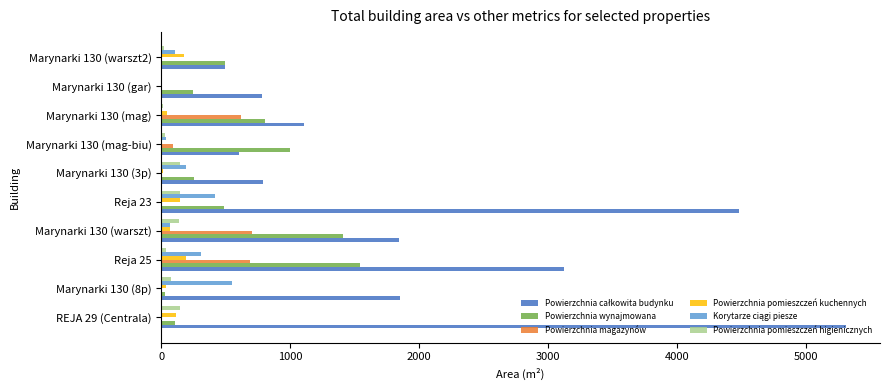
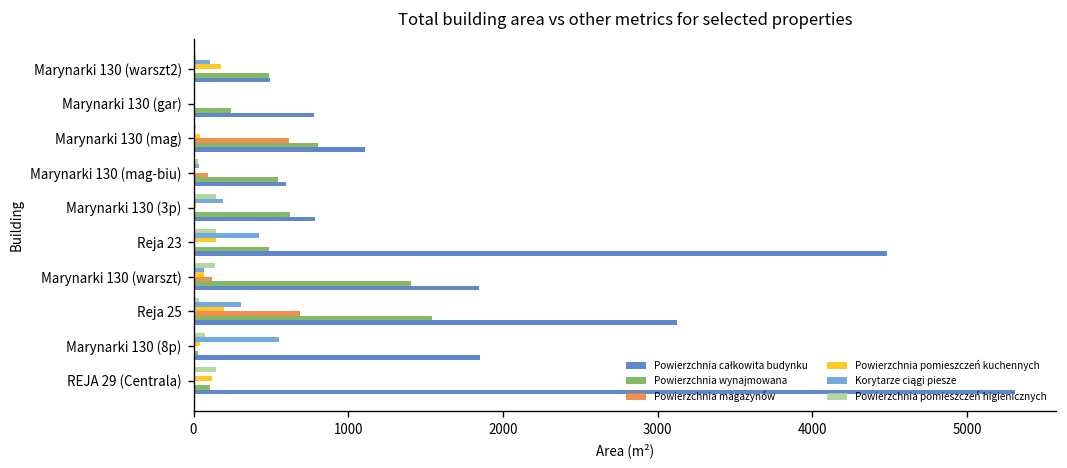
Powierzchnia wynajmowana, Marynarki 130 (mag-biu): 1000 -> 550
Powierzchnia wynajmowana, Marynarki 130 (3p): 250 -> 620
Powierzchnia magazynów, Marynarki 130 (warszt): 700 -> 120
